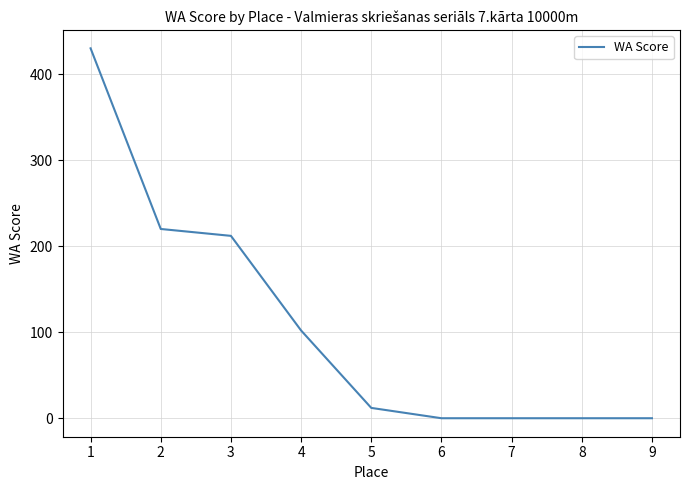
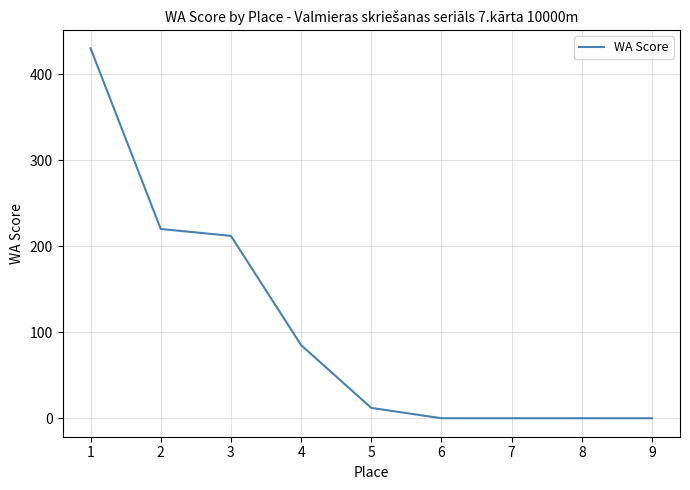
4: 100 -> 90
